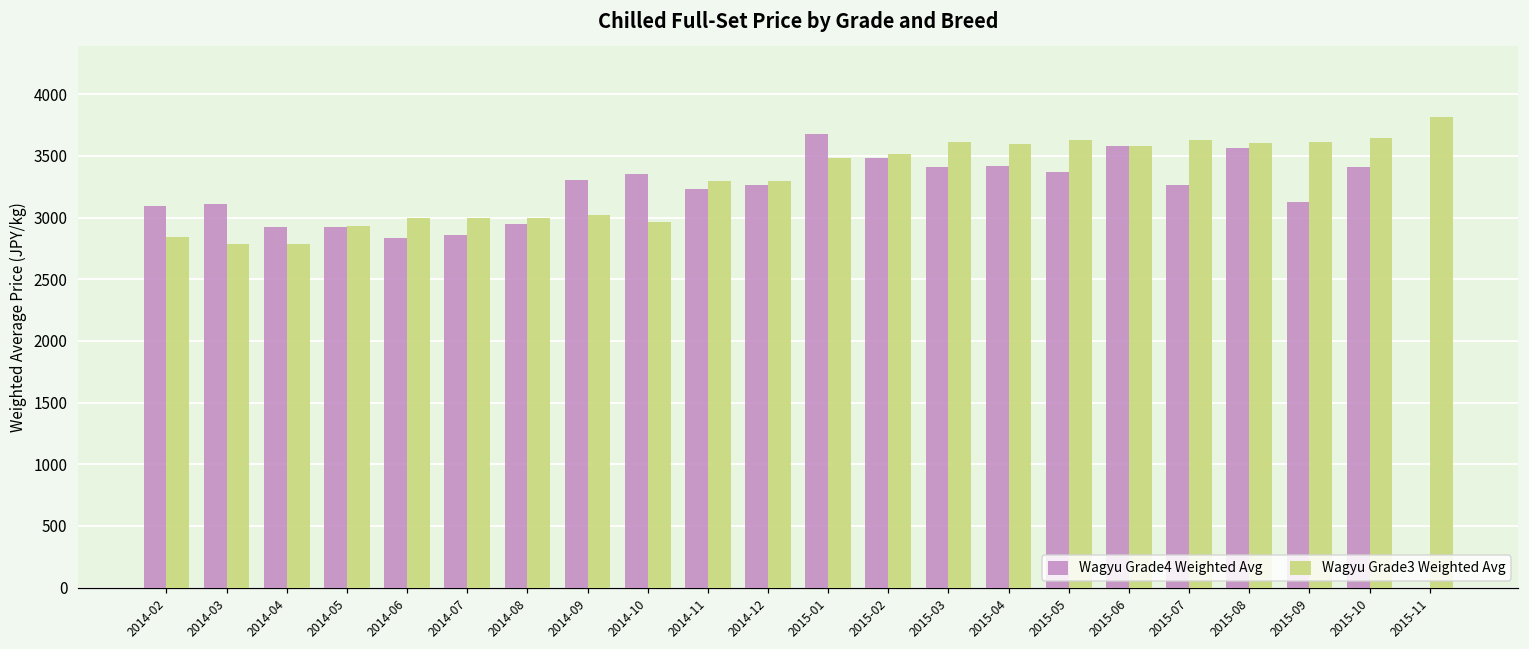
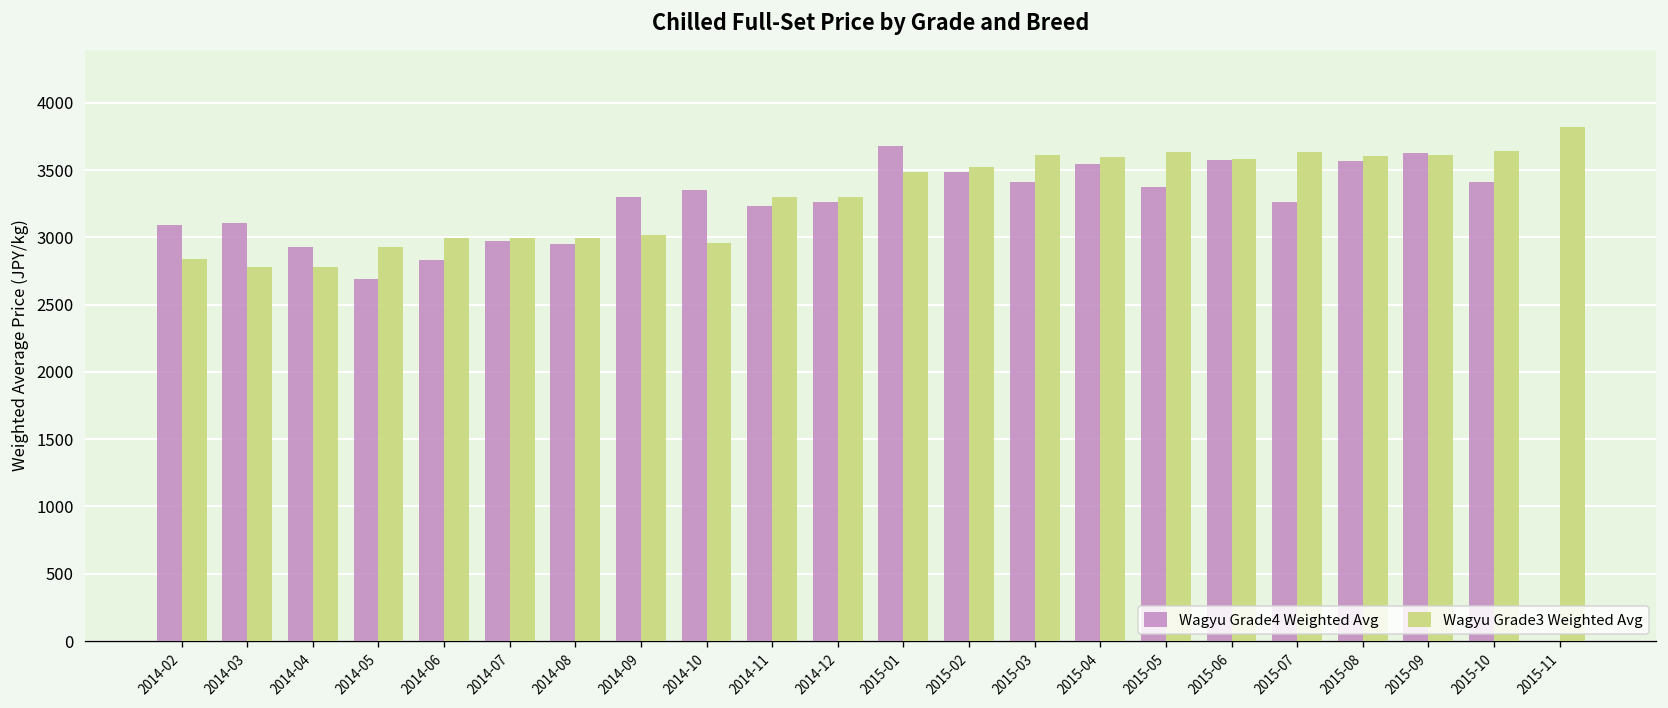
Wagyu Grade4 Weighted Avg, 2014-05: 2920 -> 2690
Wagyu Grade4 Weighted Avg, 2014-07: 2860 -> 2970
Wagyu Grade4 Weighted Avg, 2015-04: 3420 -> 3540
Wagyu Grade4 Weighted Avg, 2015-09: 3130 -> 3630
